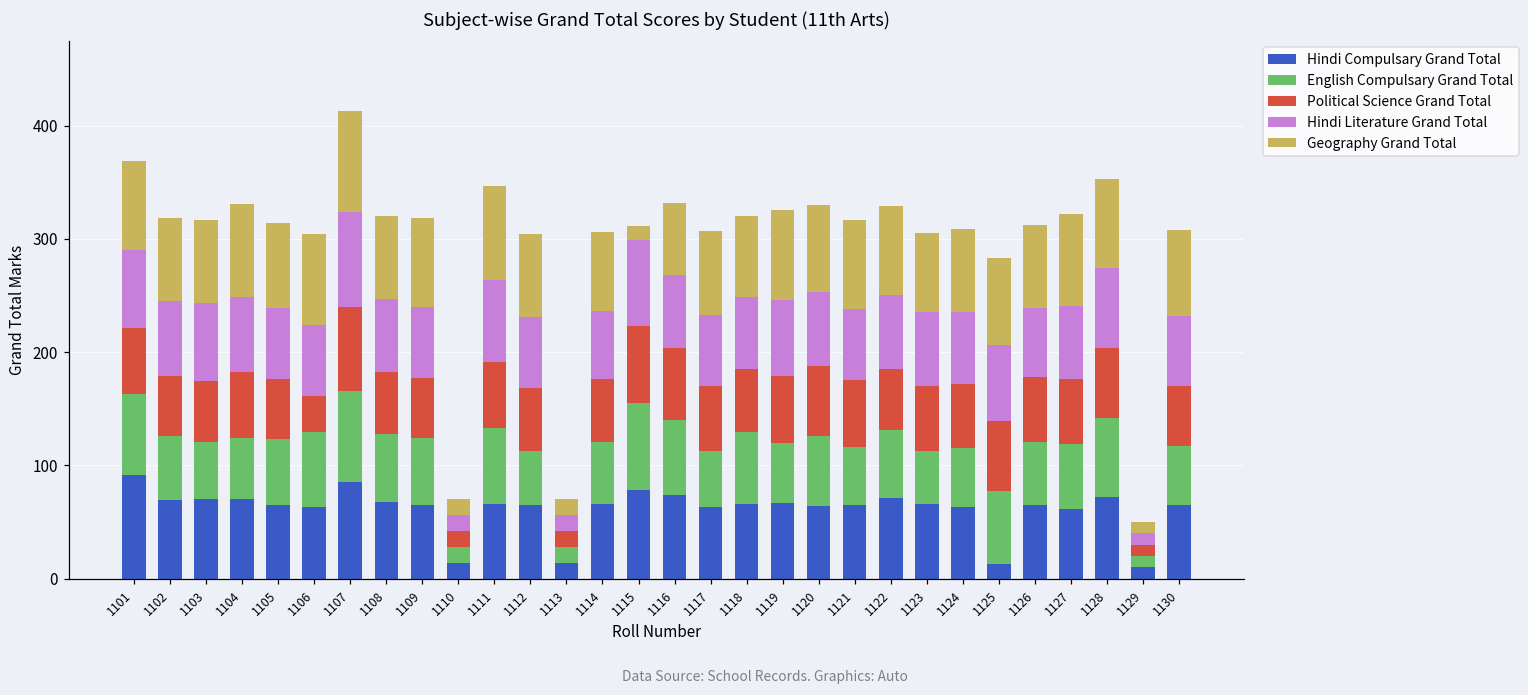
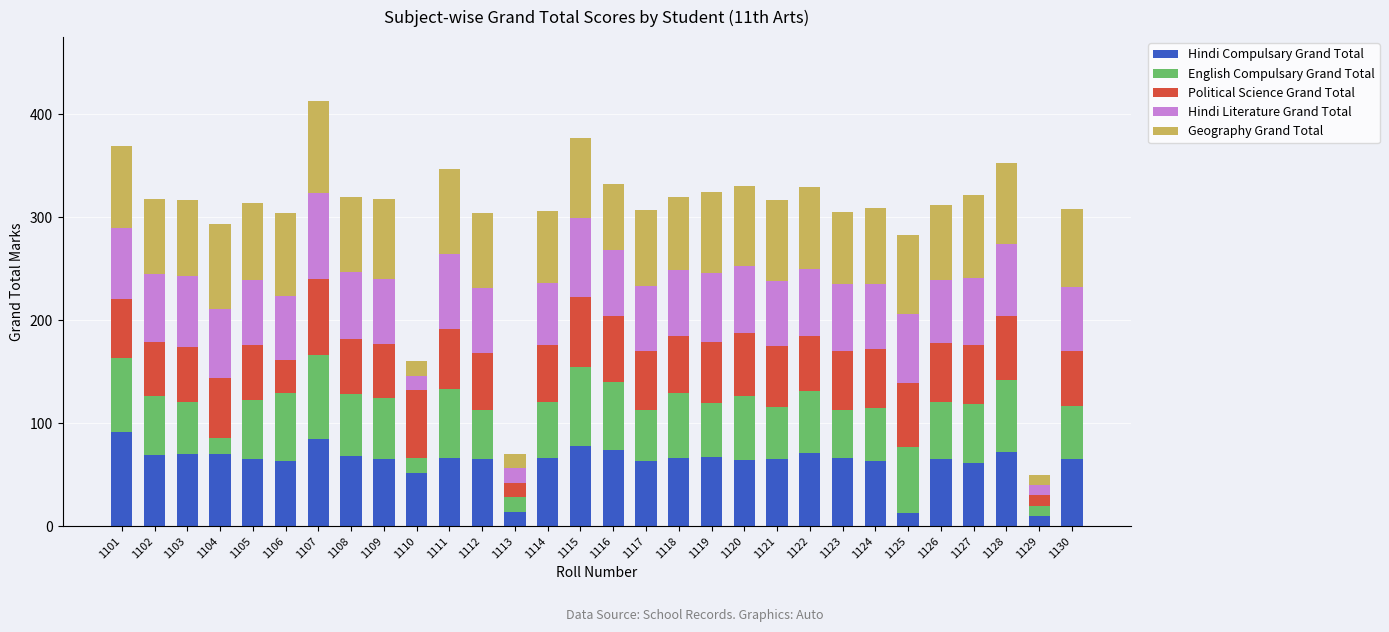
English Compulsary Grand Total, 1104: 54 -> 16
Hindi Compulsary Grand Total, 1110: 14 -> 52
Political Science Grand Total, 1110: 14 -> 66
Geography Grand Total, 1115: 12 -> 78
